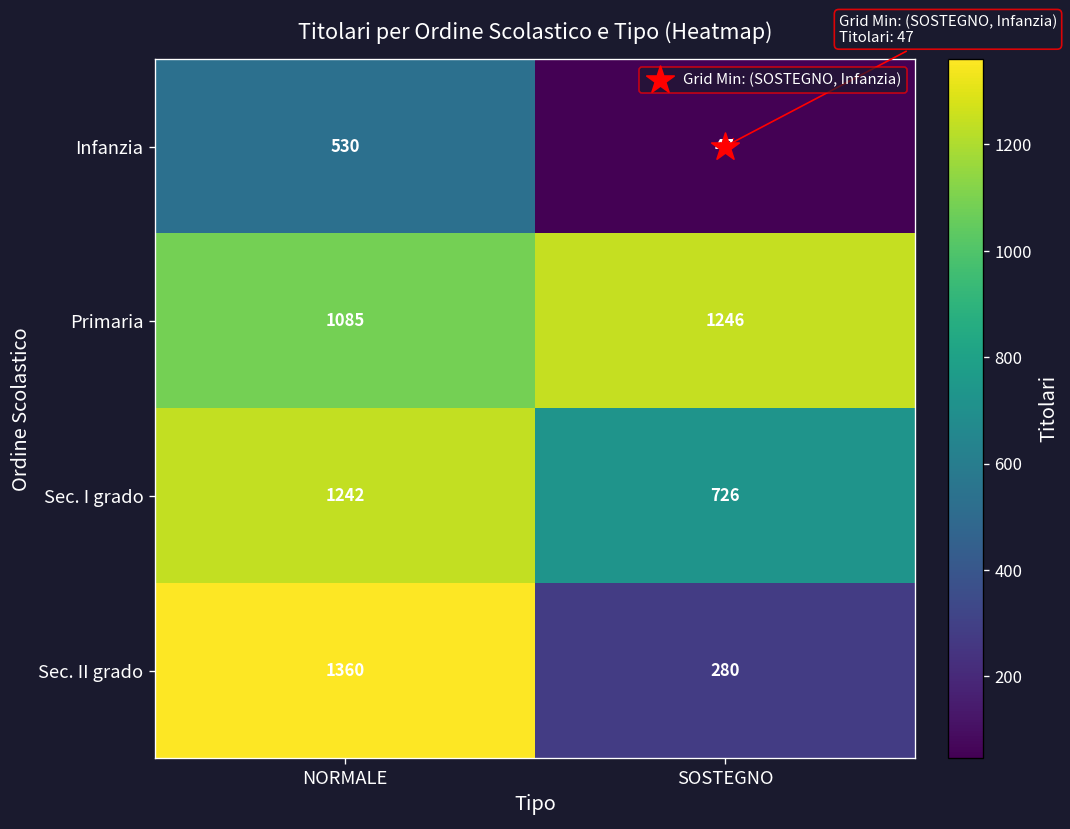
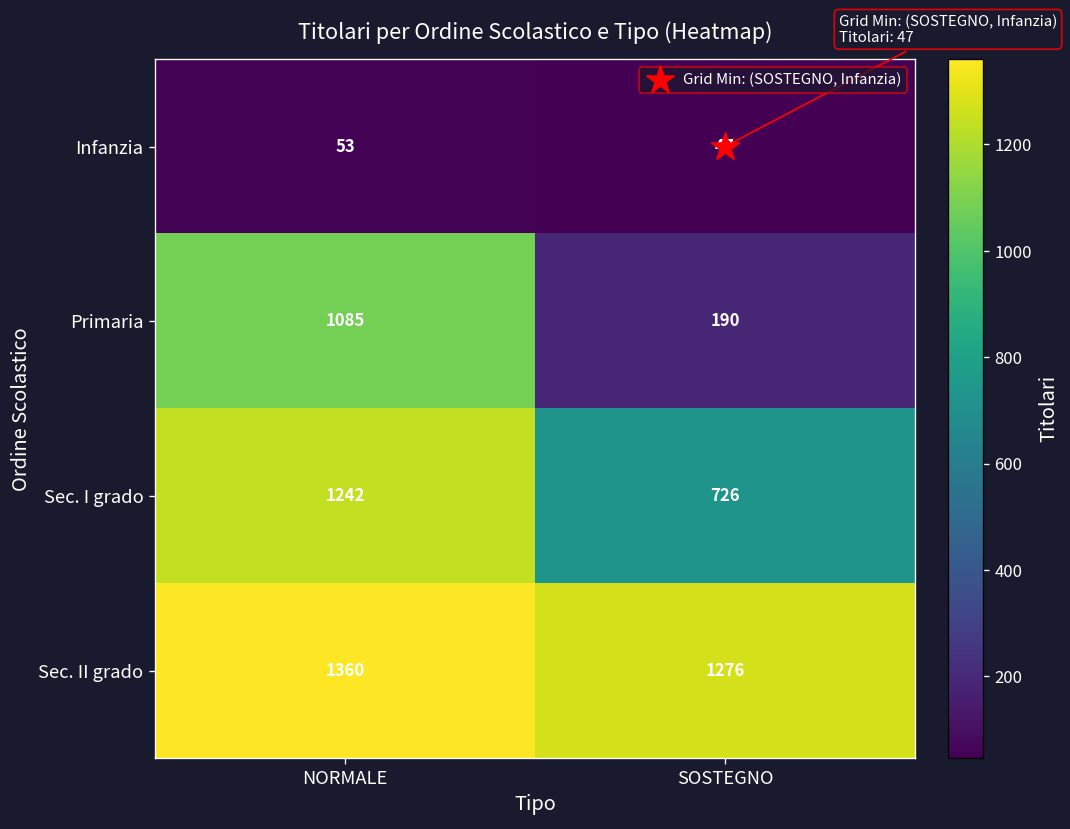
Infanzia, NORMALE: 530 -> 53
Primaria, SOSTEGNO: 1246 -> 190
Sec. II grado, SOSTEGNO: 280 -> 1276
